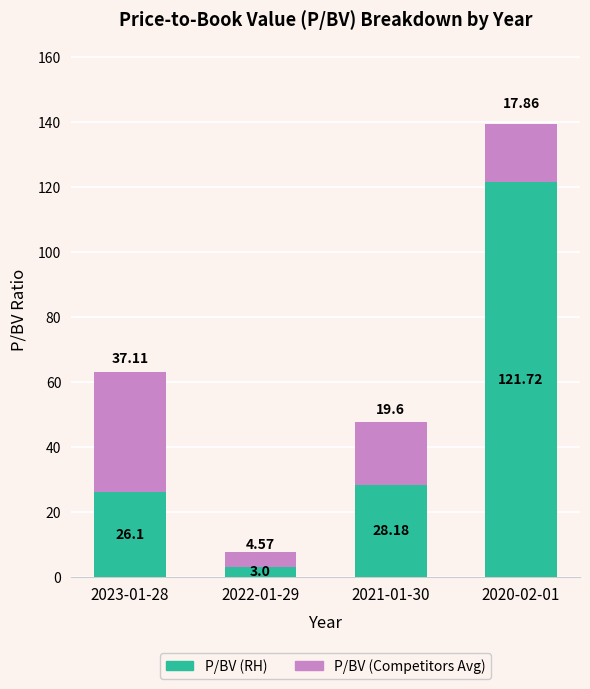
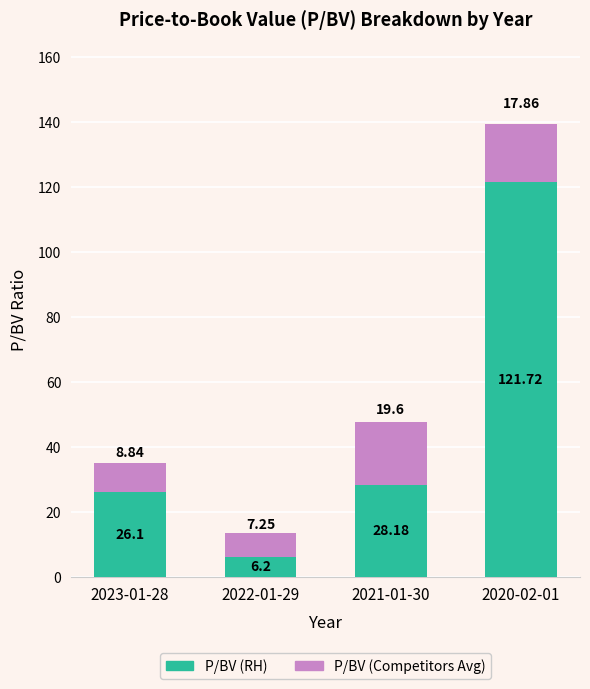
P/BV (Competitors Avg), 2023-01-28: 37.11 -> 8.84
P/BV (RH), 2022-01-29: 3.0 -> 6.2
P/BV (Competitors Avg), 2022-01-29: 4.57 -> 7.25
